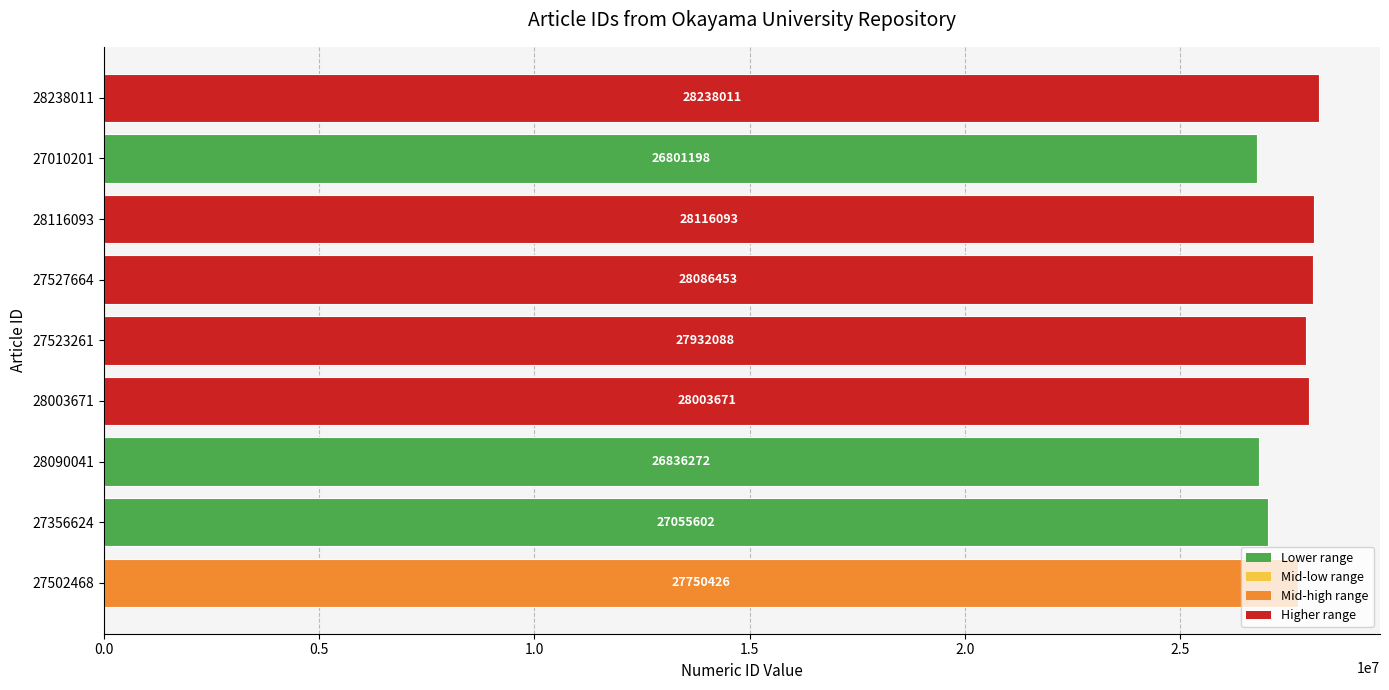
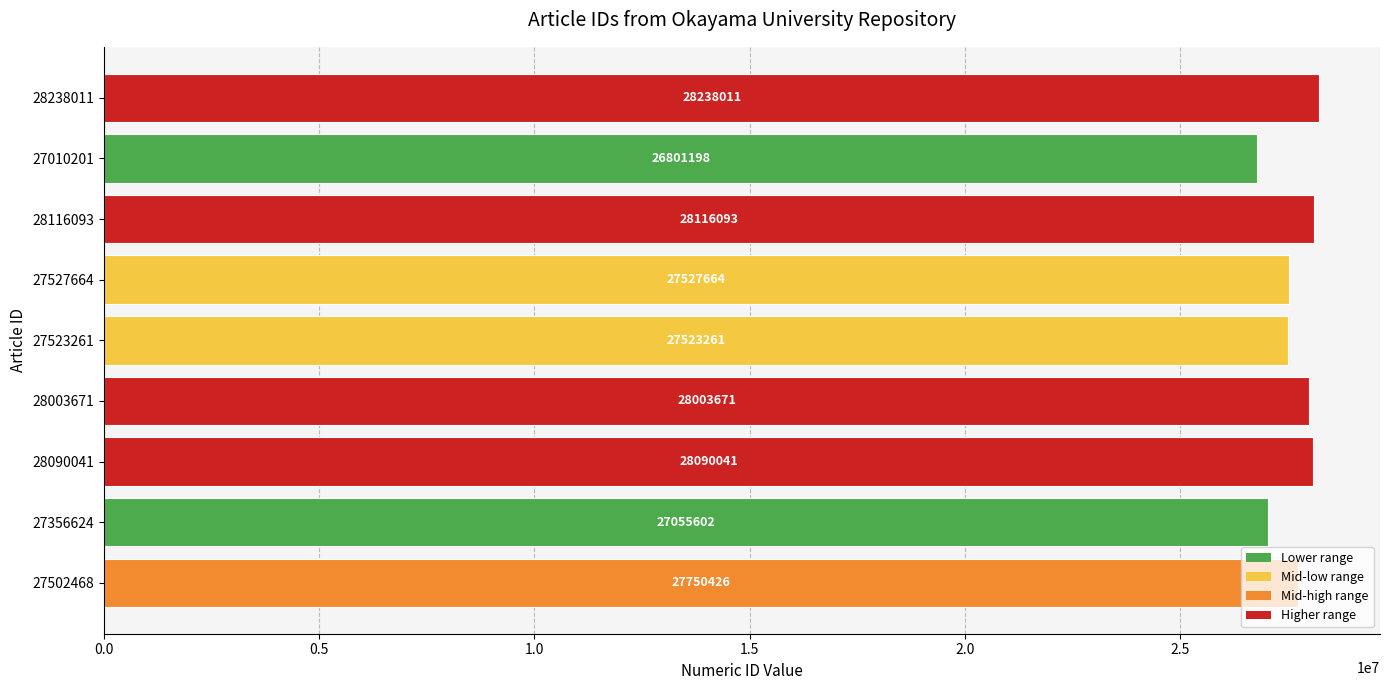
27527664: 28086453 -> 27527664
27523261: 27932088 -> 27523261
28090041: 26836272 -> 28090041
